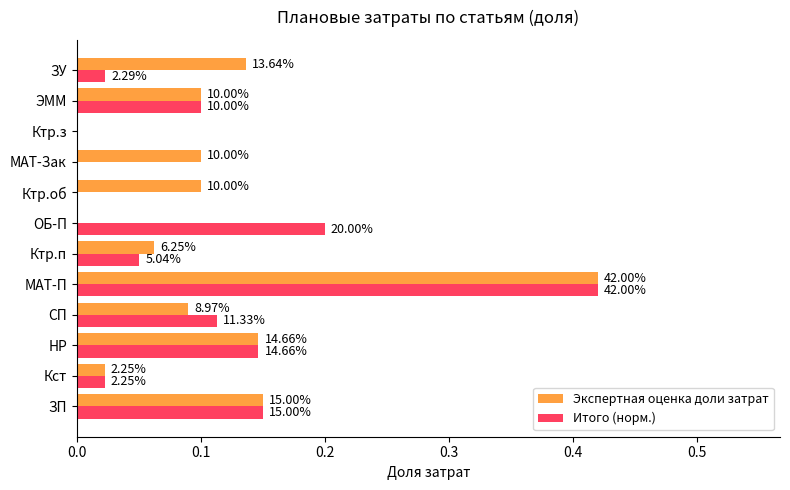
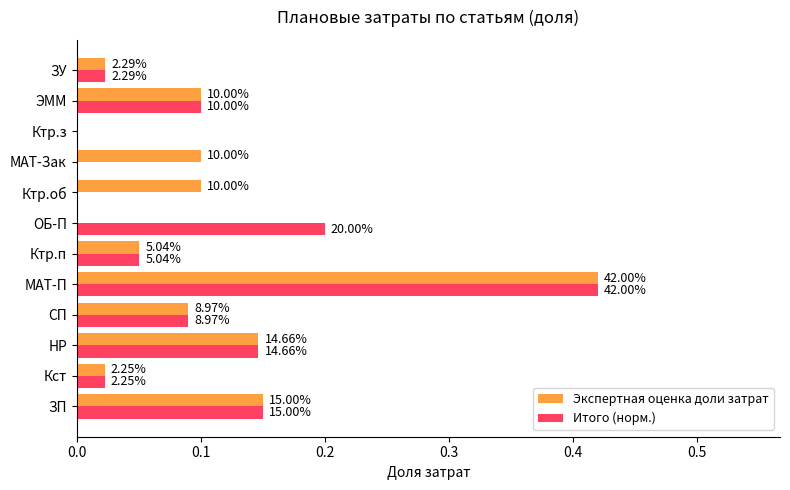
Экспертная оценка доли затрат, ЗУ: 13.64% -> 2.29%
Экспертная оценка доли затрат, Ктр.п: 6.25% -> 5.04%
Итого (норм.), СП: 11.33% -> 8.97%
